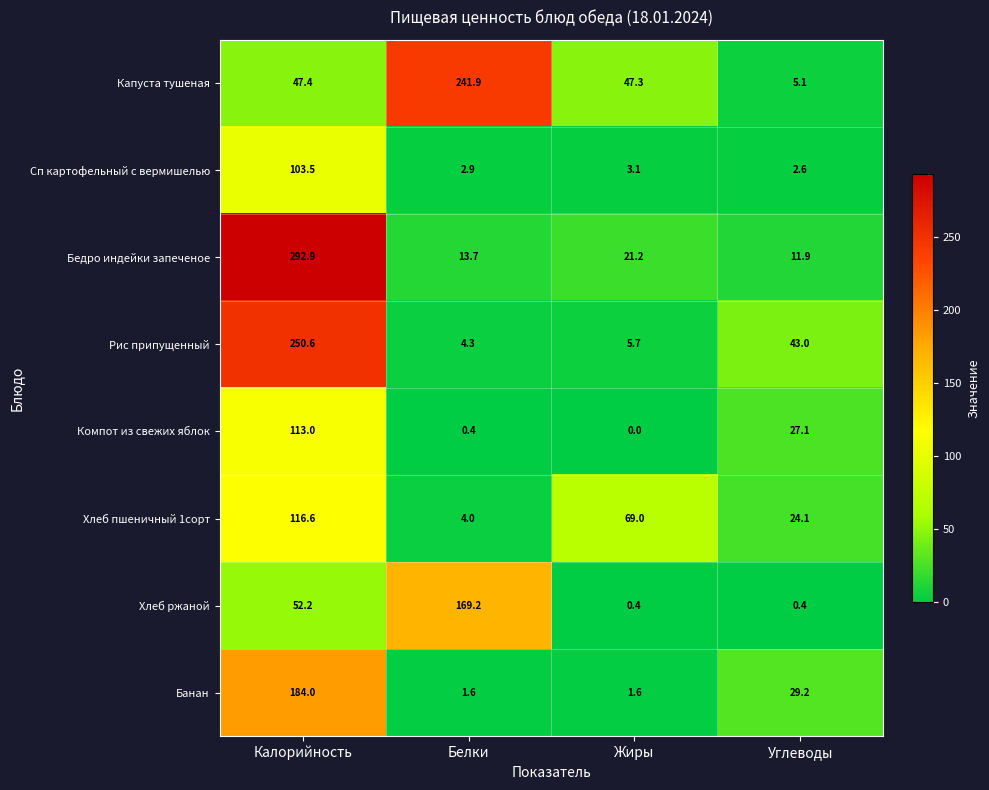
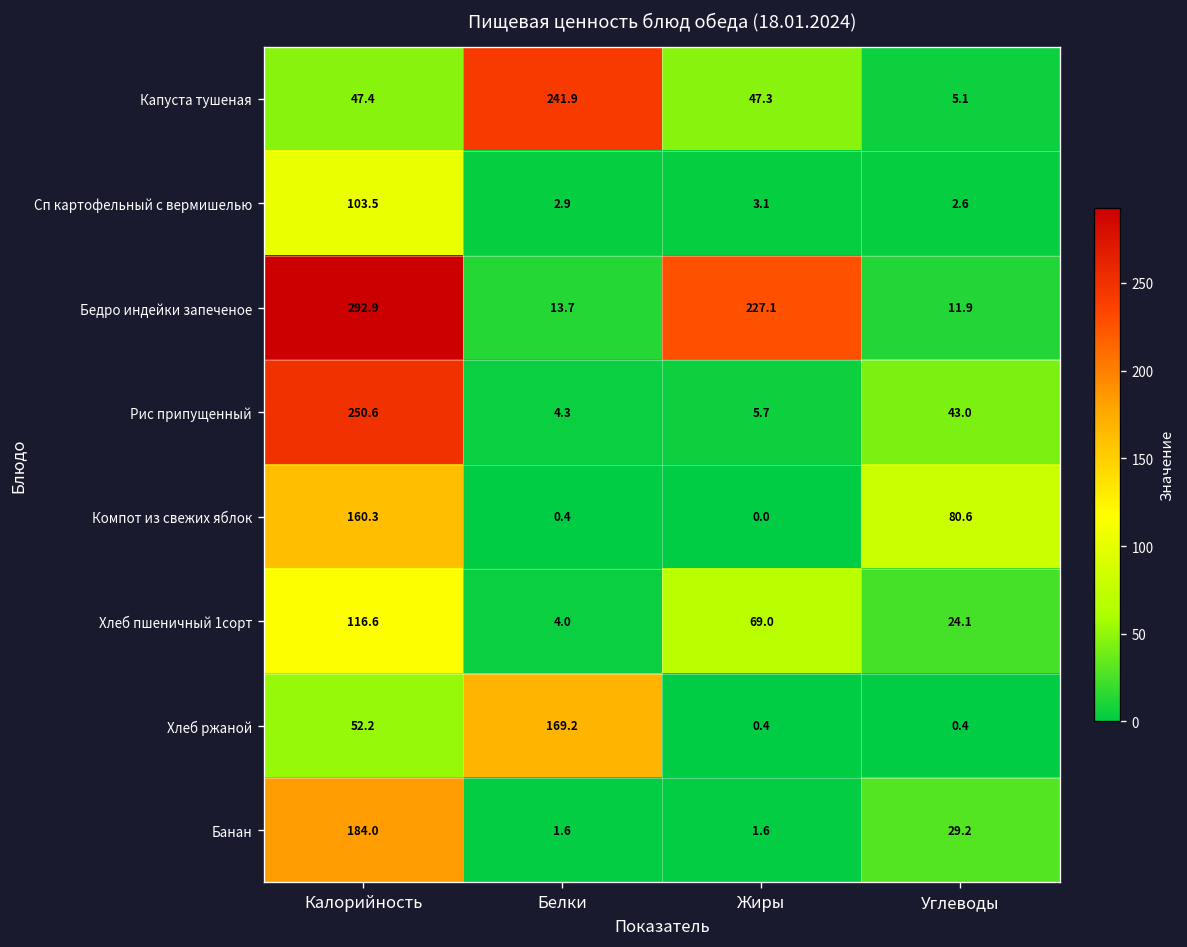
Бедро индейки запеченое, Жиры: 21.2 -> 227.1
Компот из свежих яблок, Калорийность: 113.0 -> 160.3
Компот из свежих яблок, Углеводы: 27.1 -> 80.6
